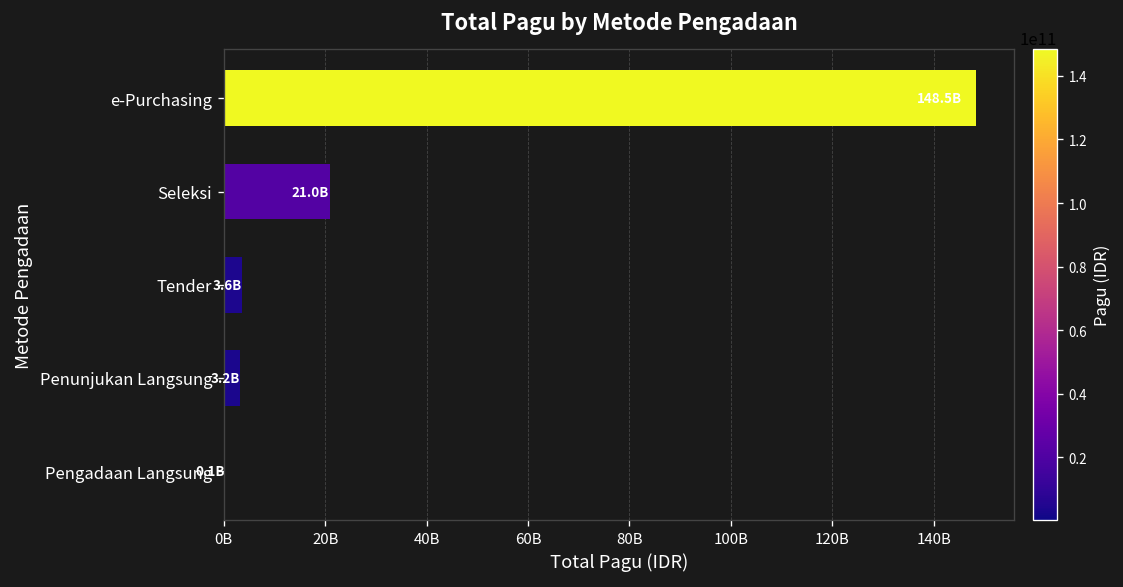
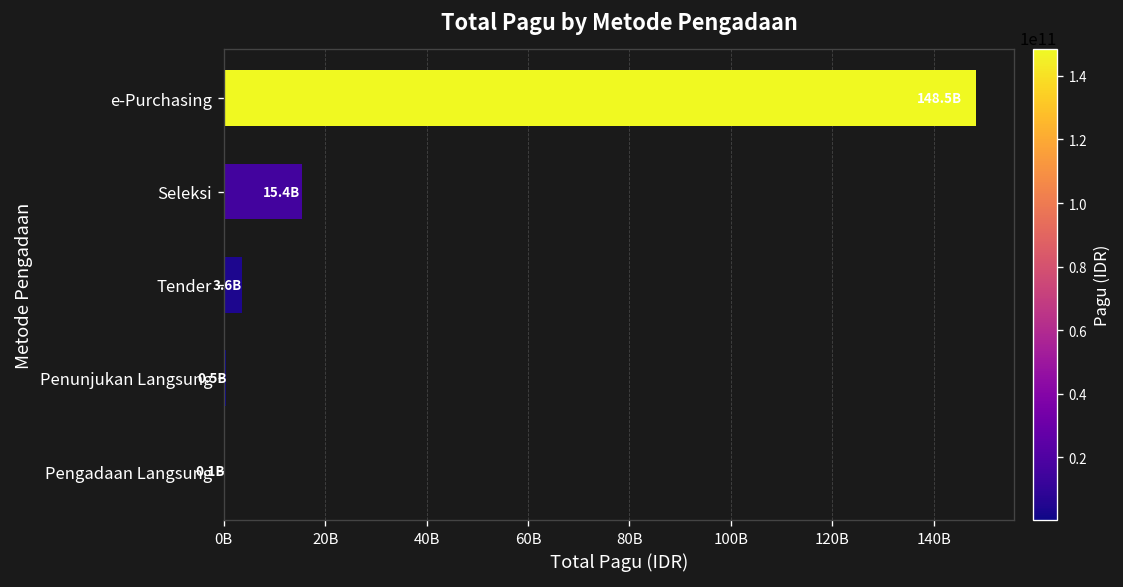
Seleksi: 21.0B -> 15.4B
Penunjukan Langsung: 3.2B -> 0.5B
